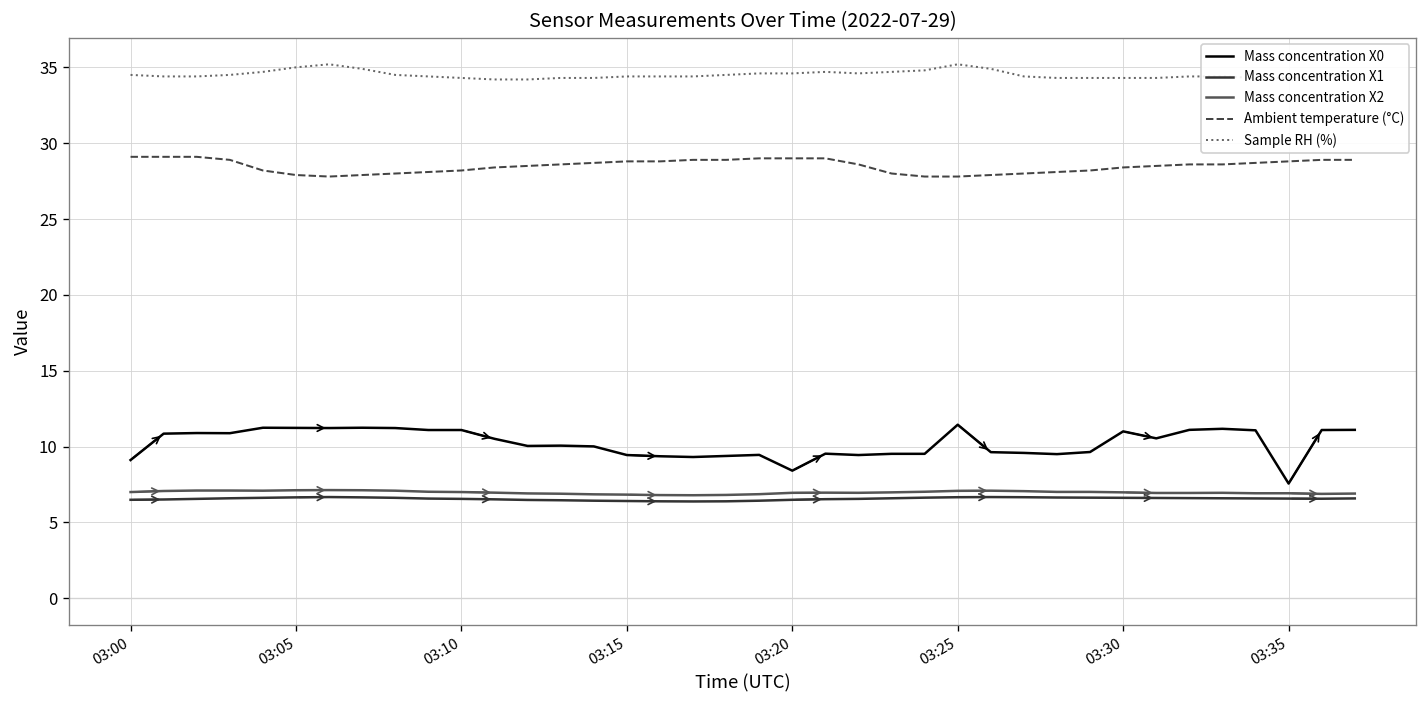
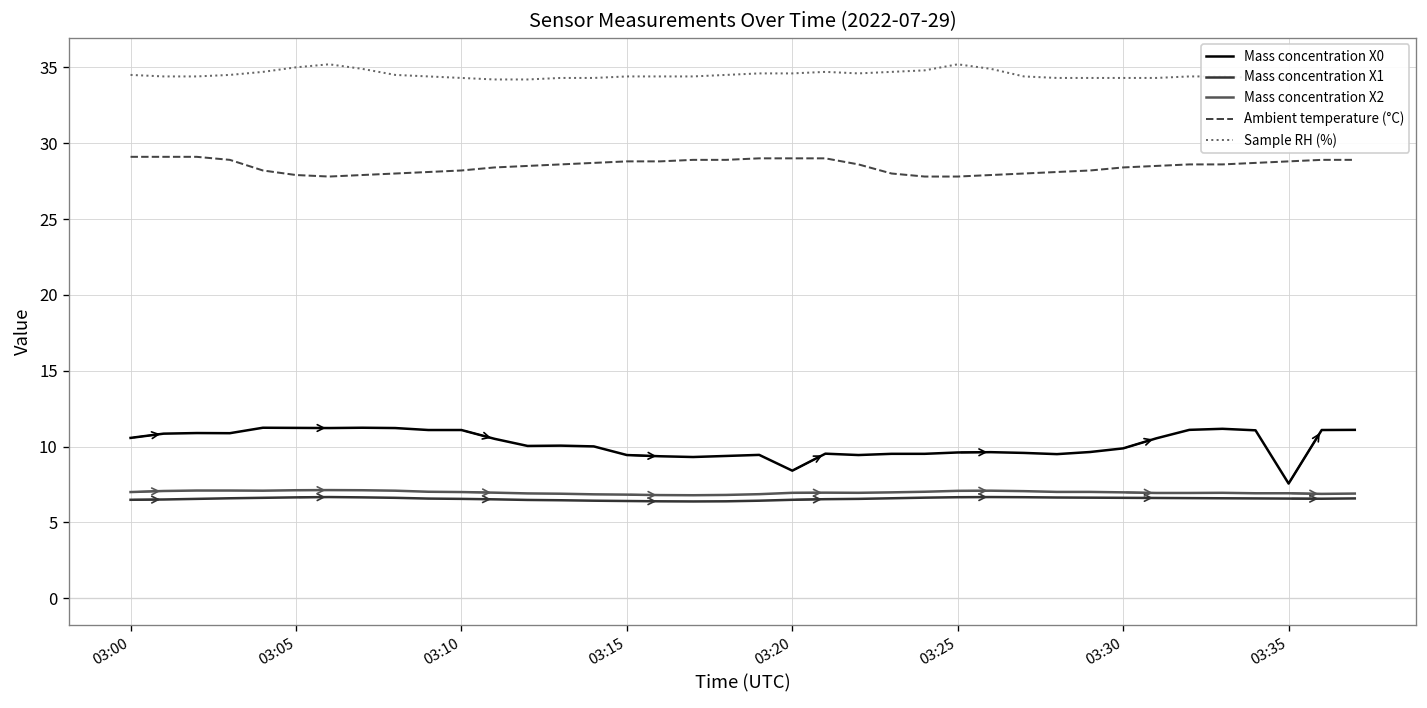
Mass concentration X0, 03:00: 9.1 -> 10.6
Mass concentration X0, 03:25: 11.4 -> 9.6
Mass concentration X0, 03:30: 11.0 -> 9.9
